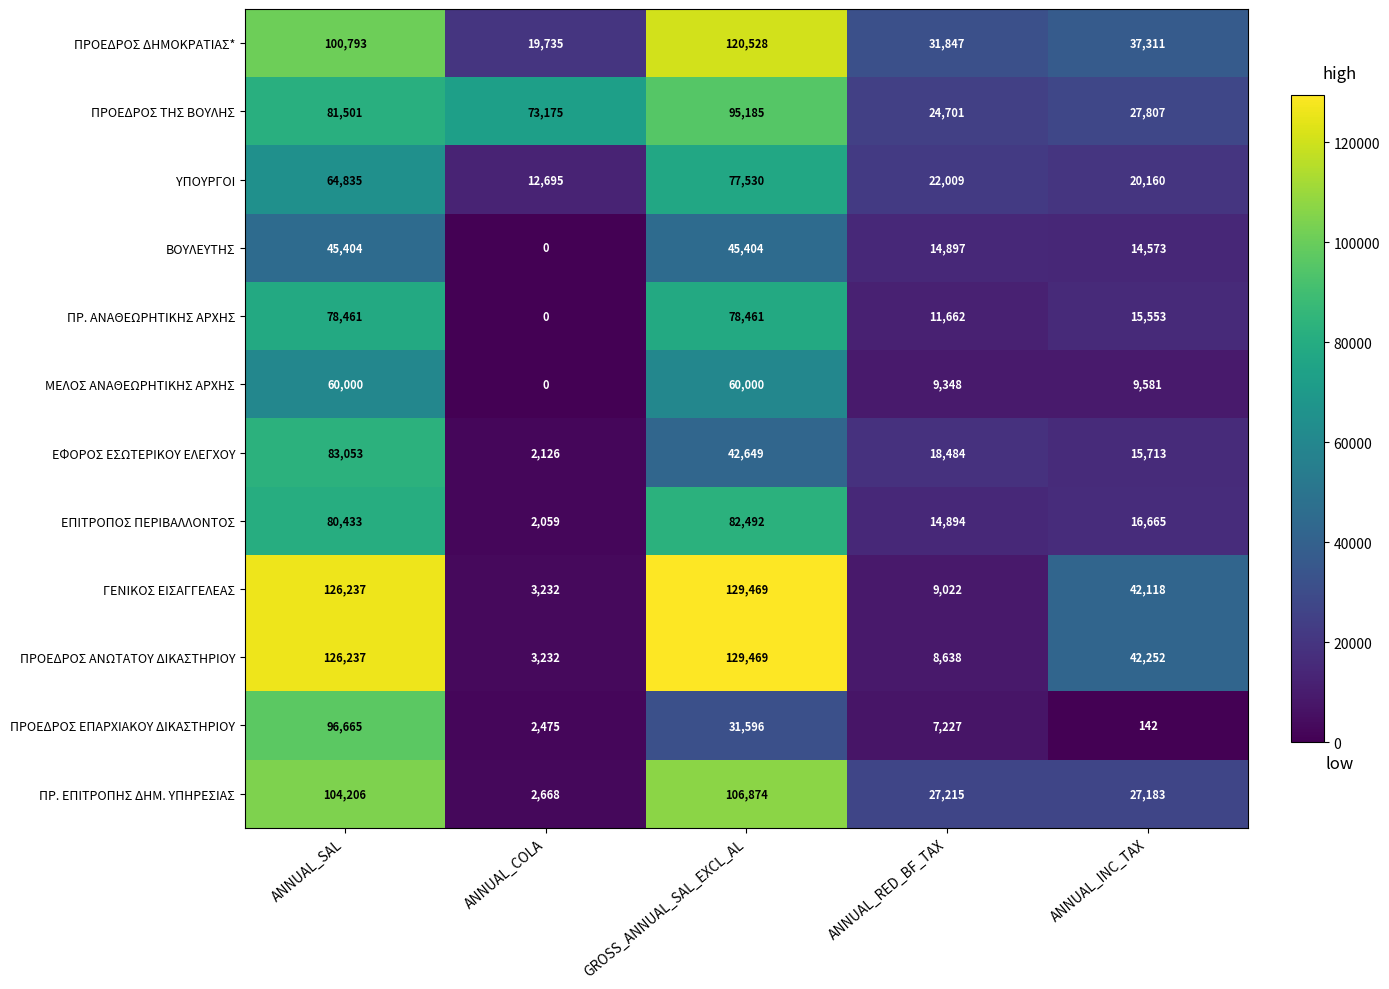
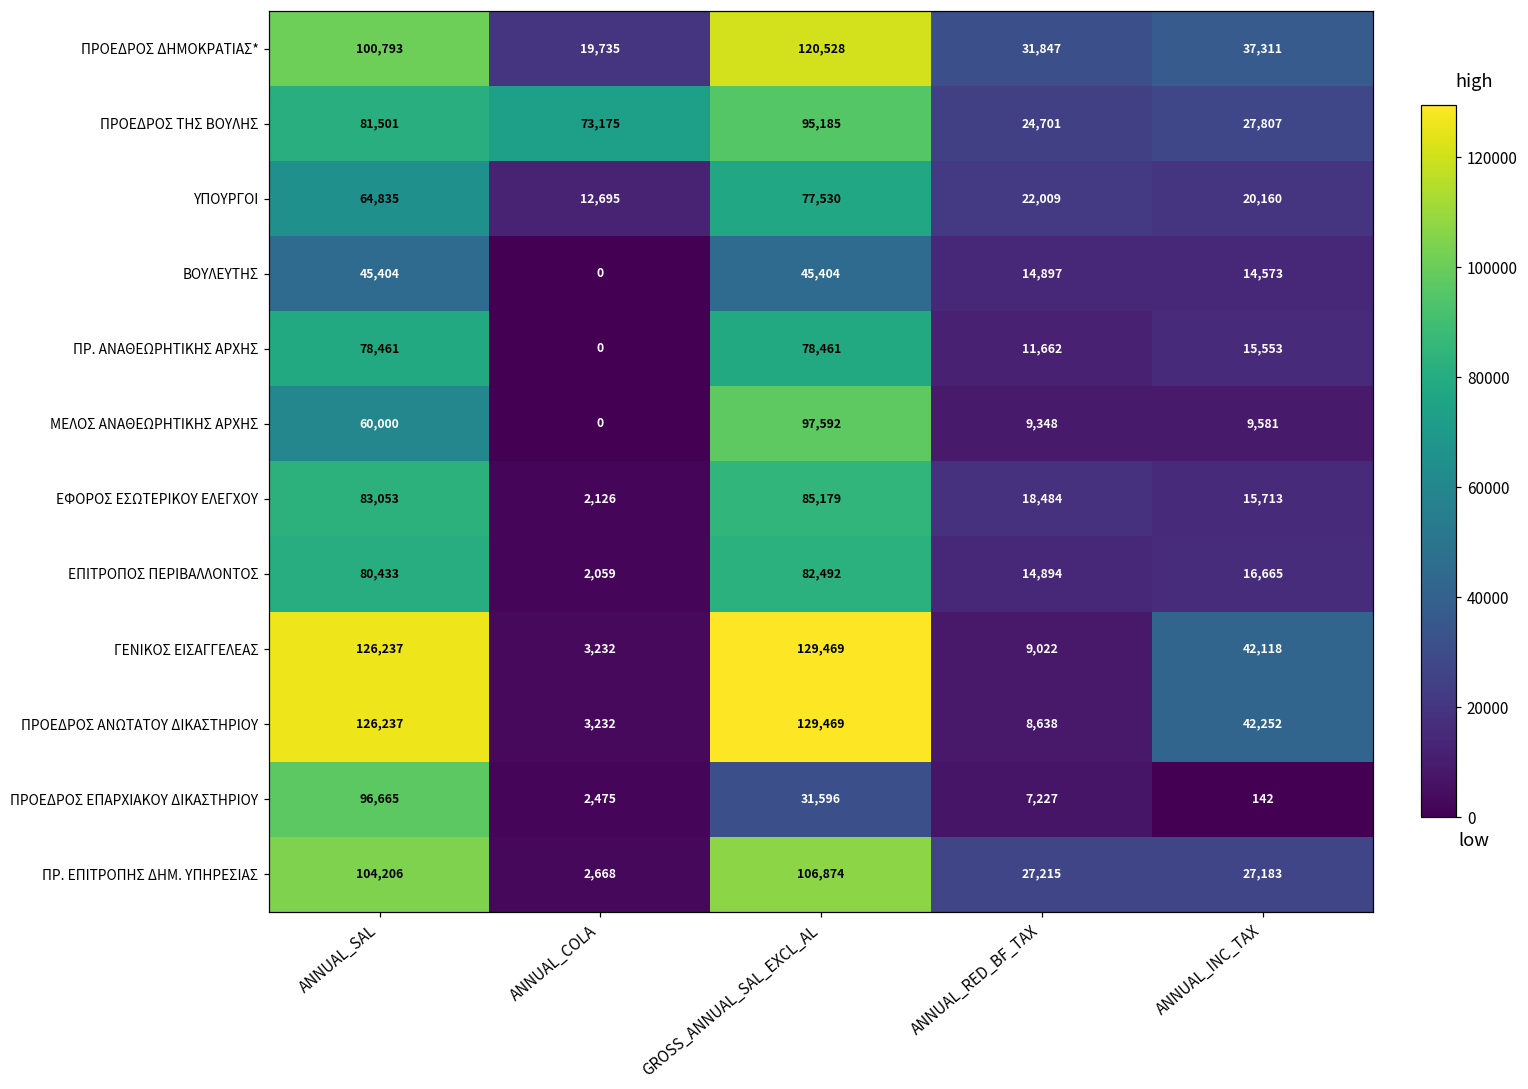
ΜΕΛΟΣ ΑΝΑΘΕΩΡΗΤΙΚΗΣ ΑΡΧΗΣ, GROSS_ANNUAL_SAL_EXCL_AL: 60,000 -> 97,592
ΕΦΟΡΟΣ ΕΣΩΤΕΡΙΚΟΥ ΕΛΕΓΧΟΥ, GROSS_ANNUAL_SAL_EXCL_AL: 42,649 -> 85,179
